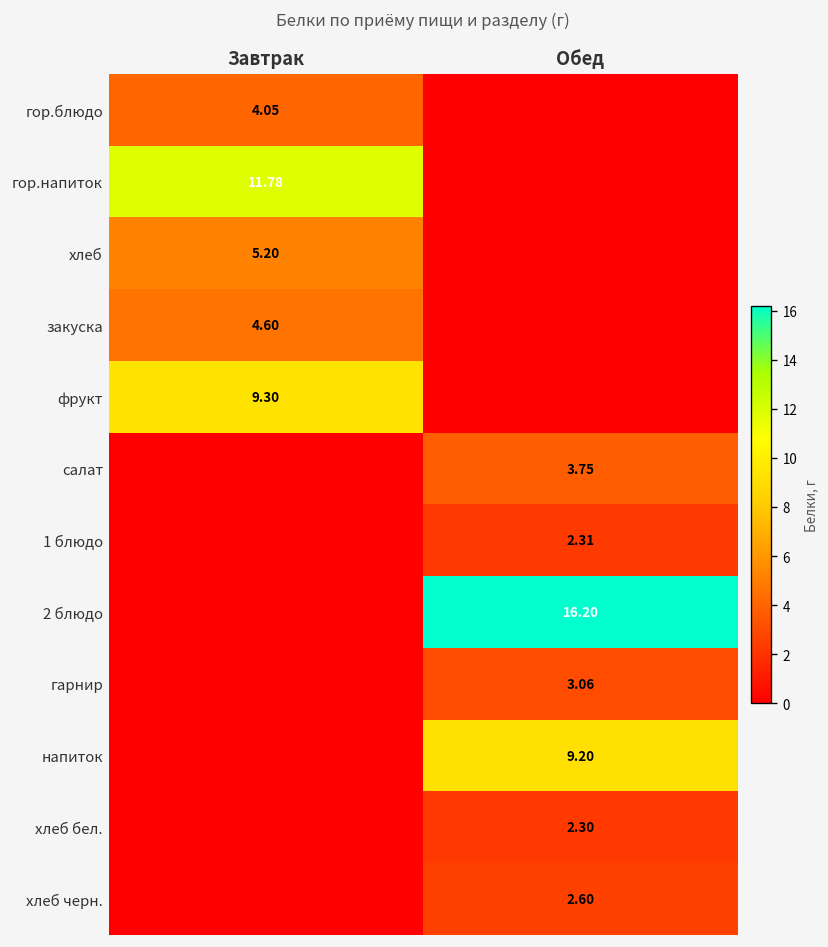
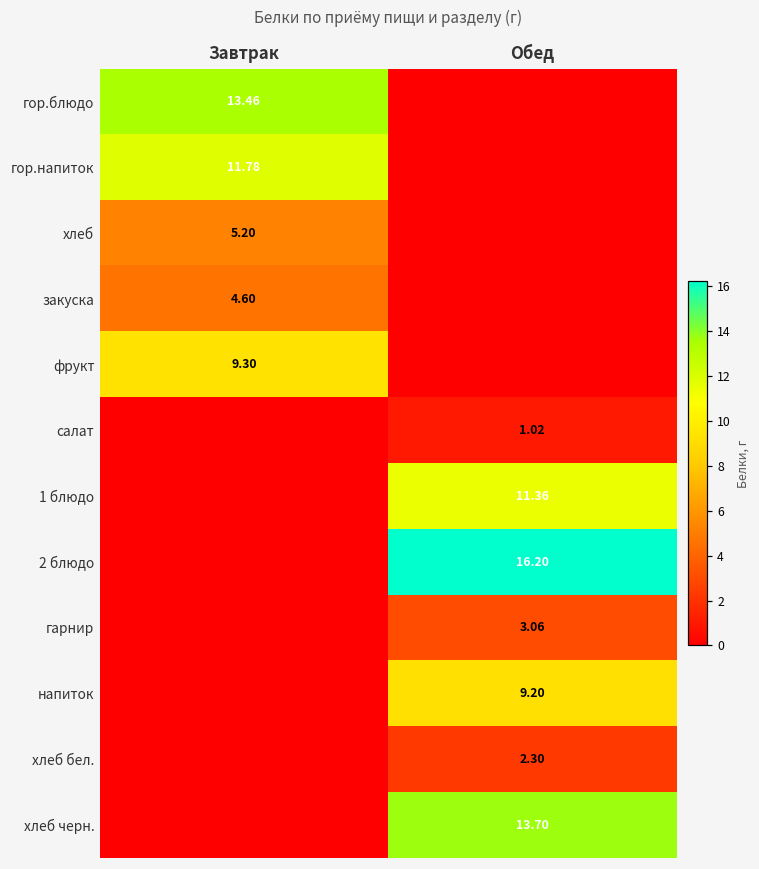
гор.блюдо, Завтрак: 4.05 -> 13.46
салат, Обед: 3.75 -> 1.02
1 блюдо, Обед: 2.31 -> 11.36
хлеб черн., Обед: 2.60 -> 13.70
